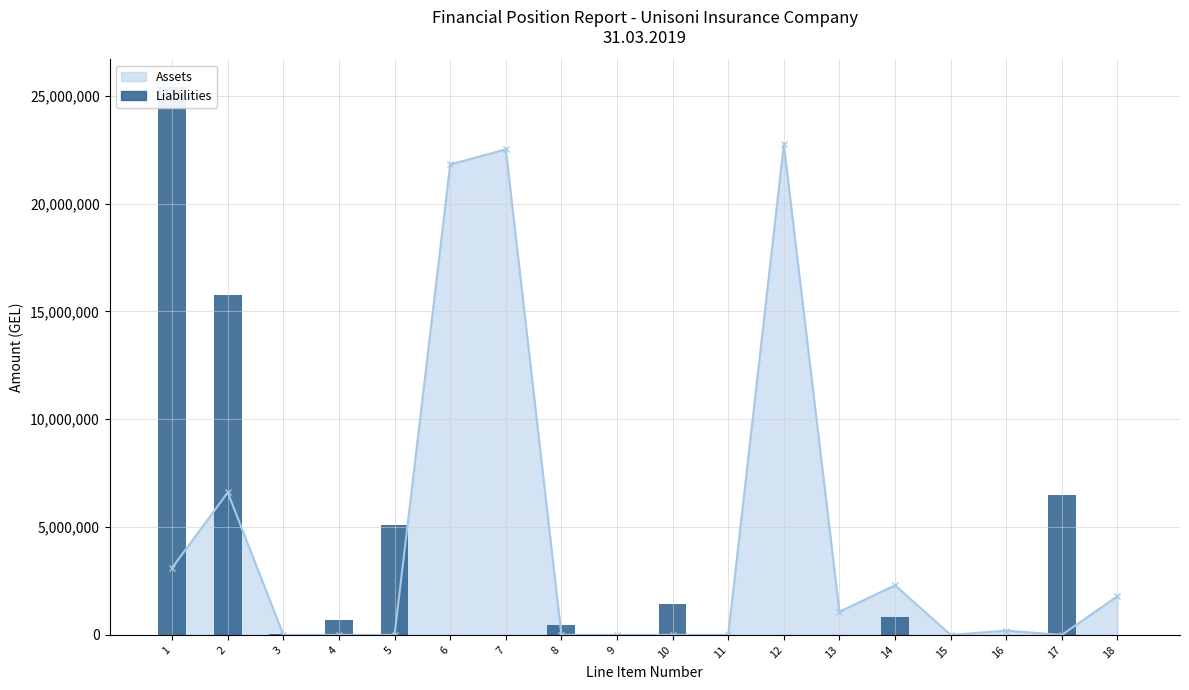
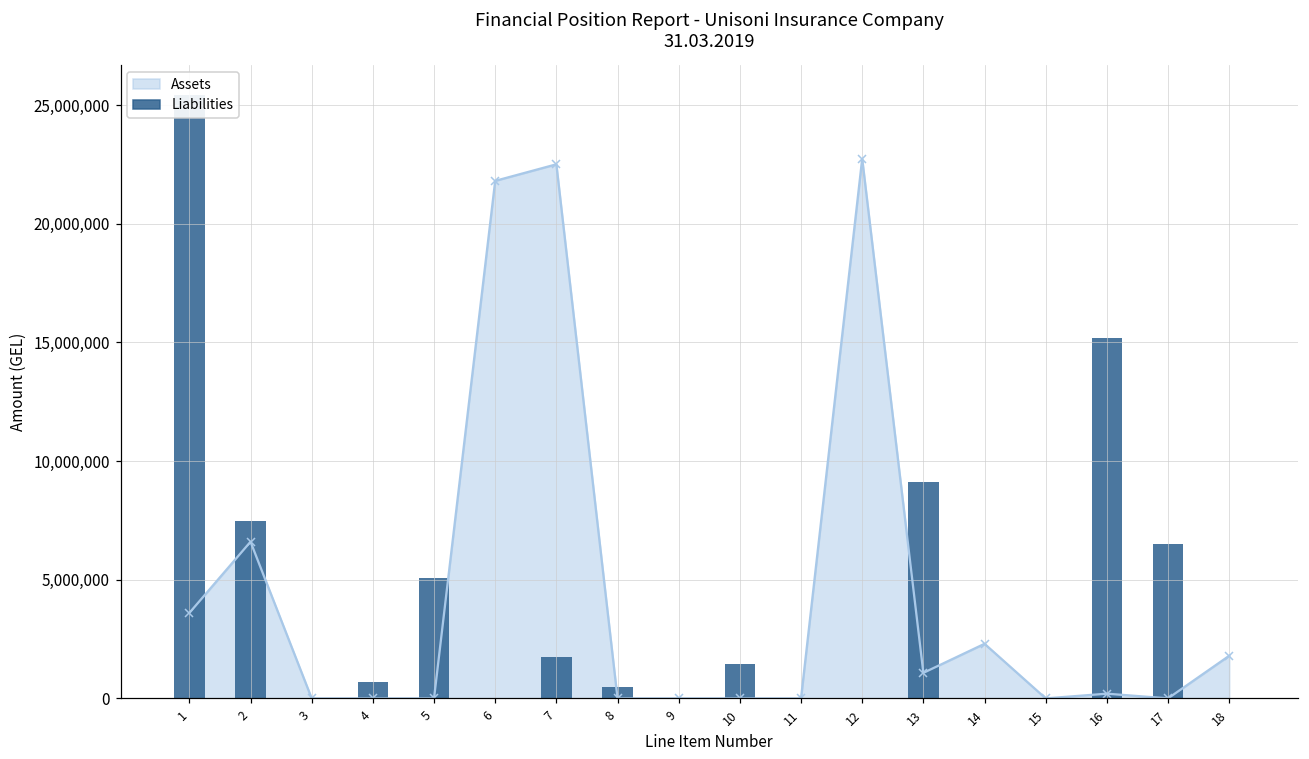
Assets, 1: 3,100,000 -> 3,600,000
Liabilities, 2: 15,700,000 -> 7,500,000
Liabilities, 7: 0 -> 1,700,000
Liabilities, 13: 0 -> 9,100,000
Liabilities, 14: 800,000 -> 0
Liabilities, 16: 0 -> 15,200,000
